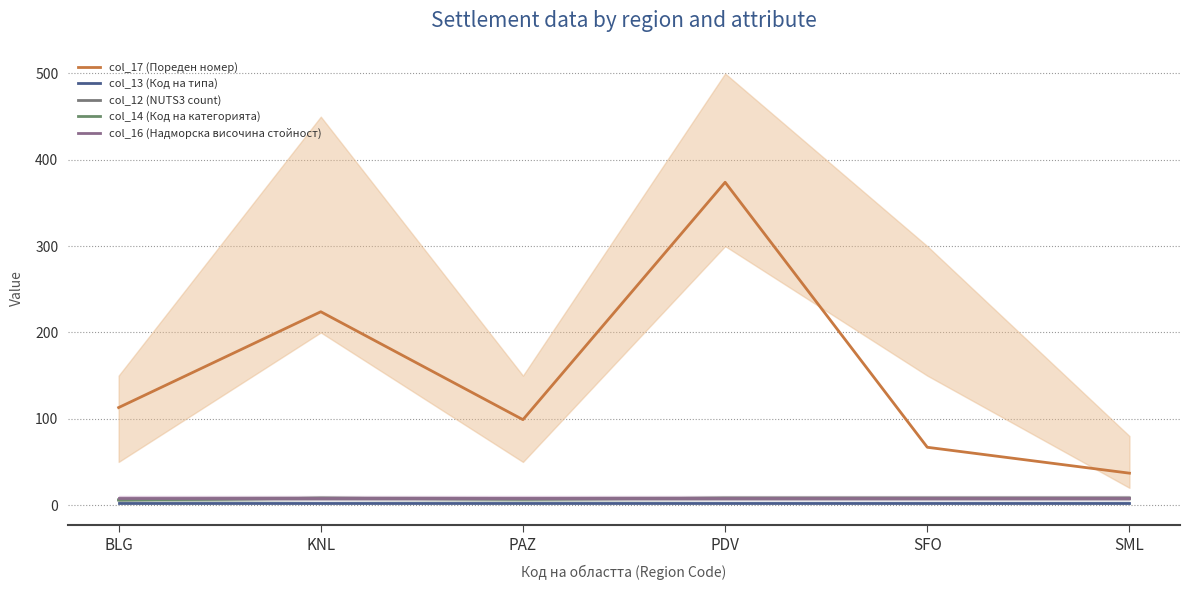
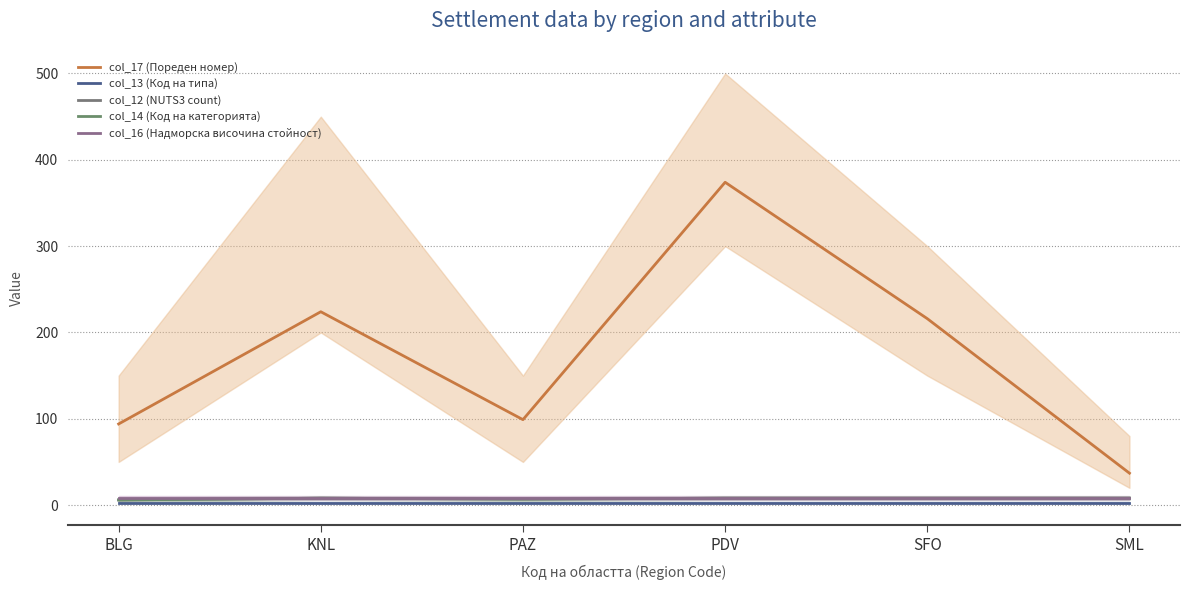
col_17 (Пореден номер), BLG: 110 -> 90
col_17 (Пореден номер), SFO: 70 -> 220
